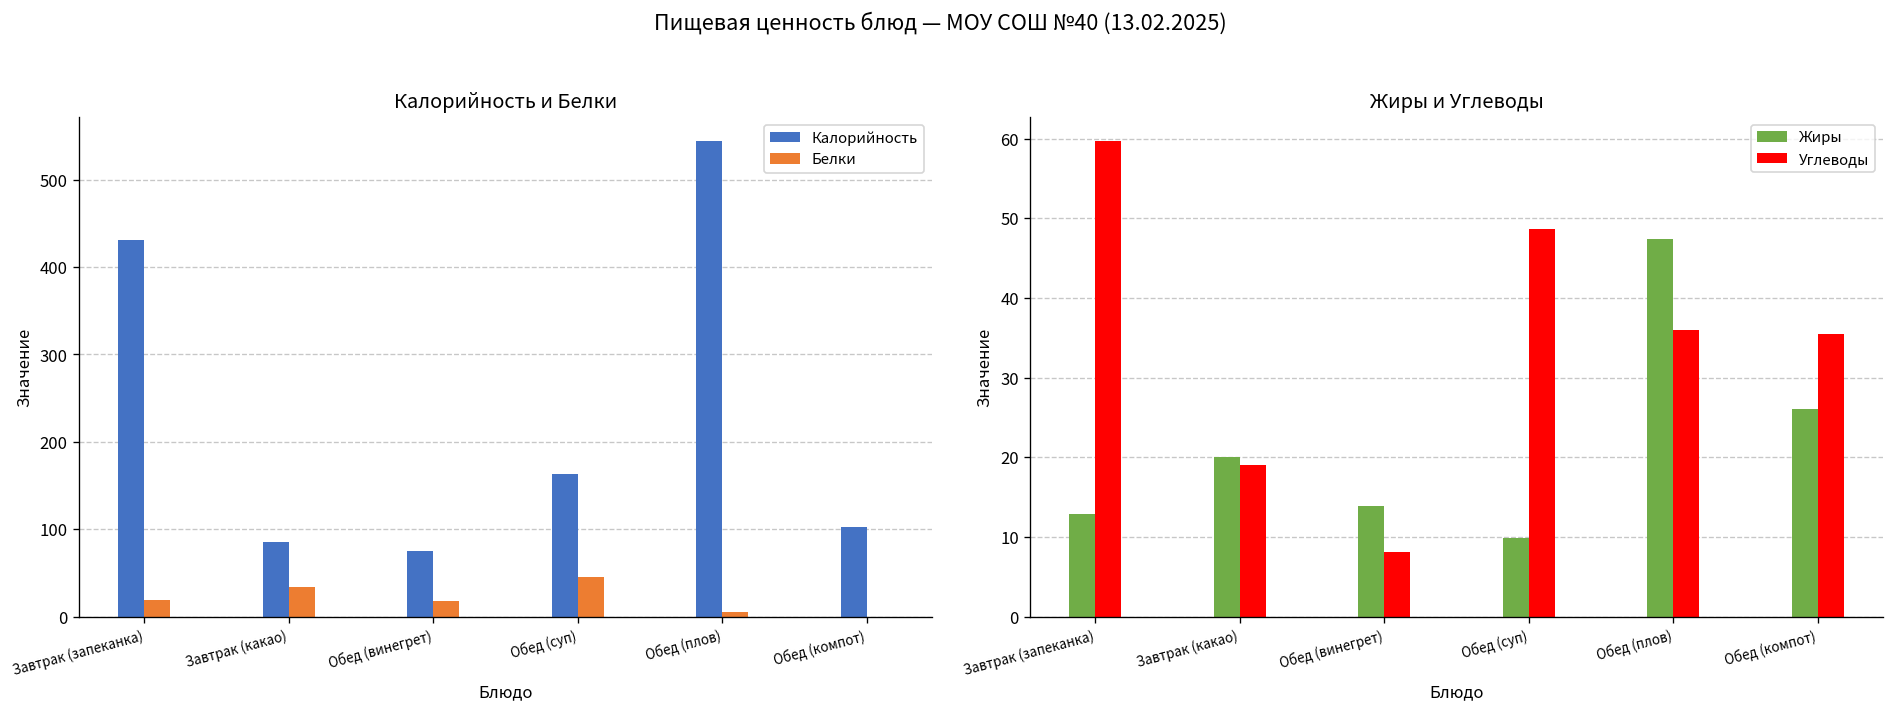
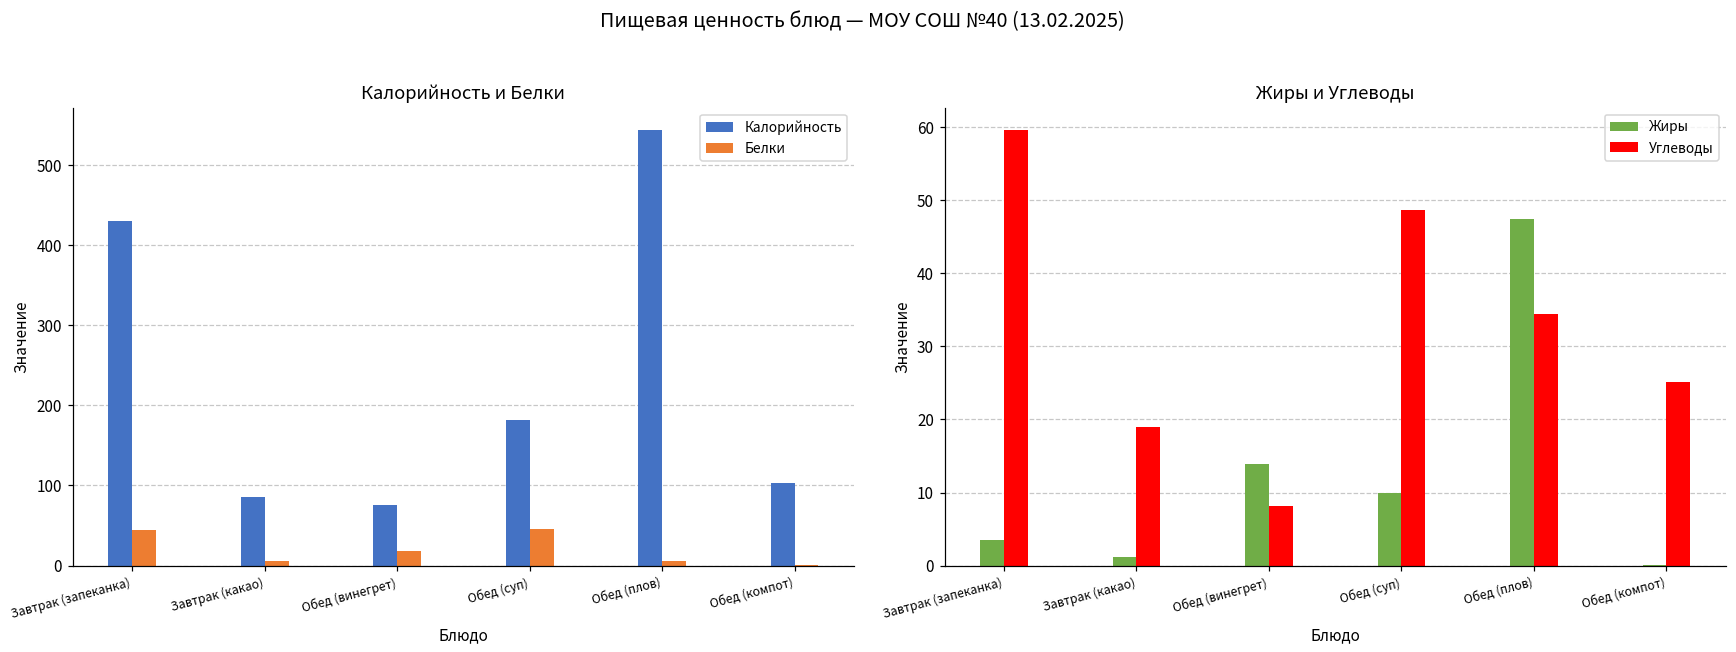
Калорийность и Белки, Белки, Завтрак (запеканка): 20 -> 40
Калорийность и Белки, Белки, Завтрак (какао): 30 -> 10
Калорийность и Белки, Калорийность, Обед (суп): 160 -> 180
Жиры и Углеводы, Жиры, Завтрак (запеканка): 13 -> 4
Жиры и Углеводы, Жиры, Завтрак (какао): 20 -> 1
Жиры и Углеводы, Углеводы, Обед (плов): 36 -> 34
Жиры и Углеводы, Жиры, Обед (компот): 26 -> 0
Жиры и Углеводы, Углеводы, Обед (компот): 36 -> 25
